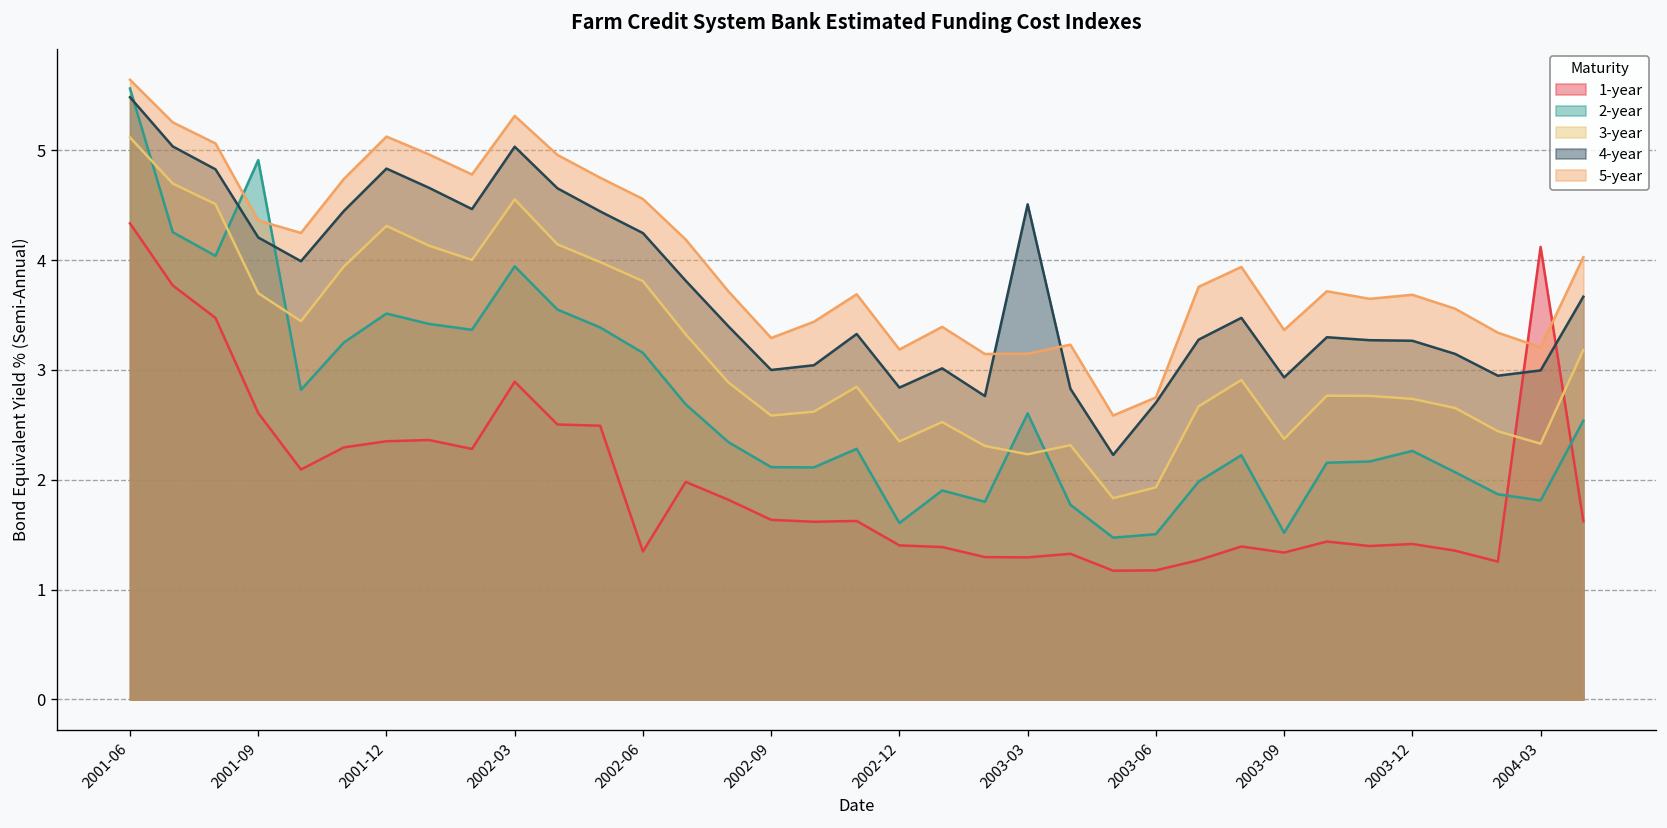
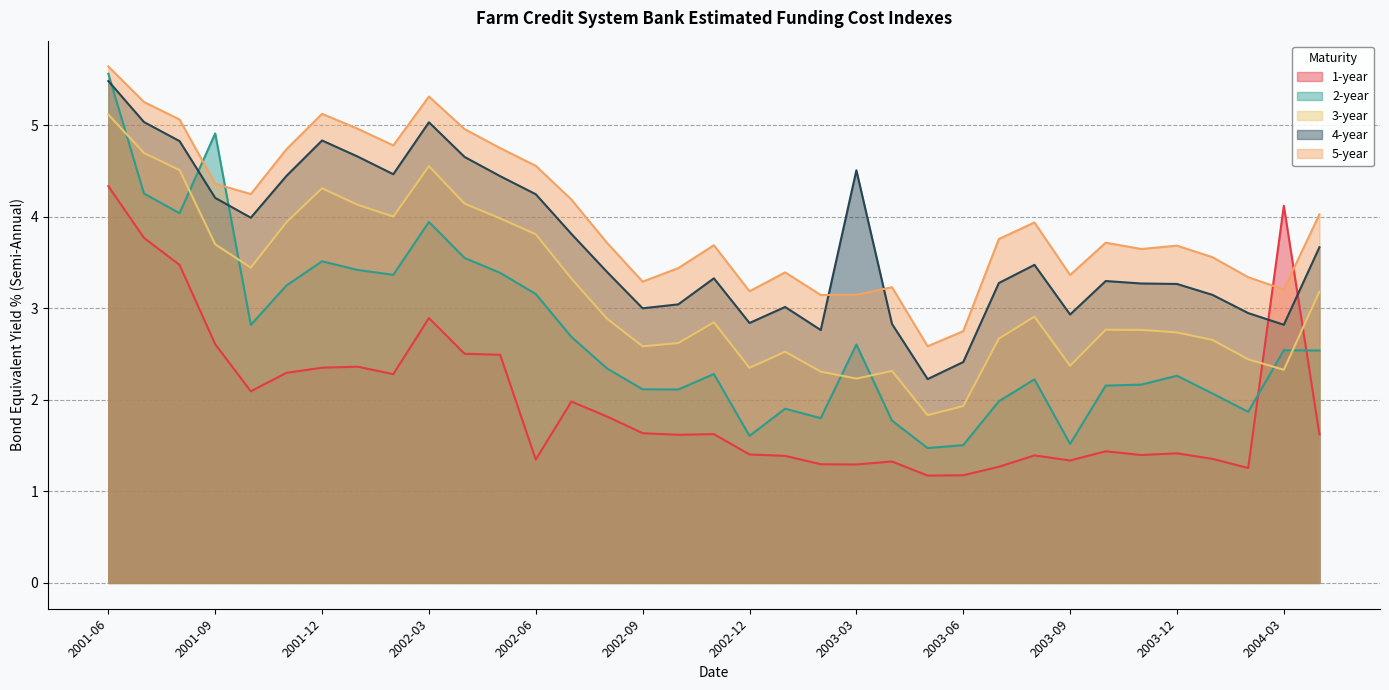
4-year, 2003-06: 2.7 -> 2.4
2-year, 2004-03: 1.8 -> 2.5
4-year, 2004-03: 3.0 -> 2.8
